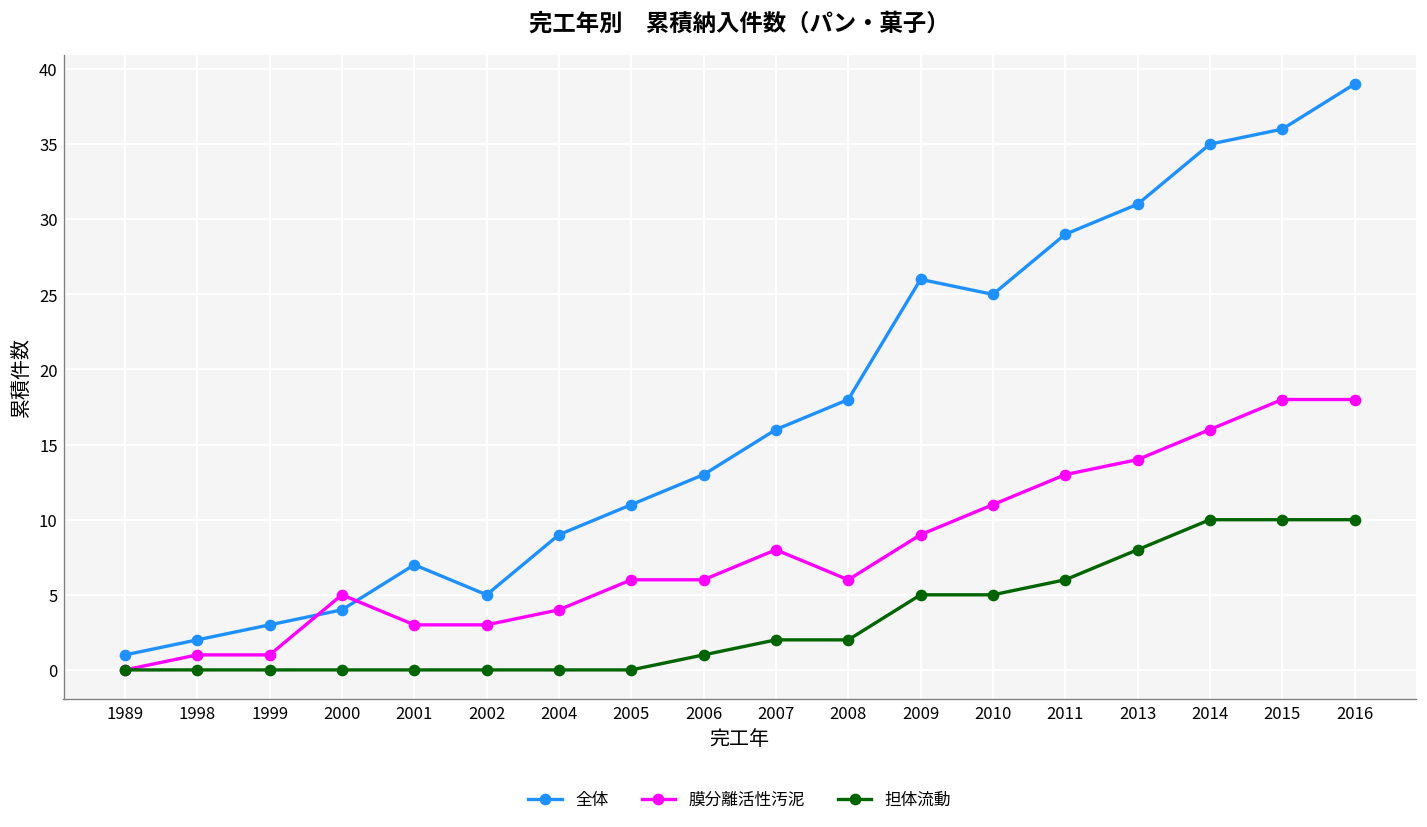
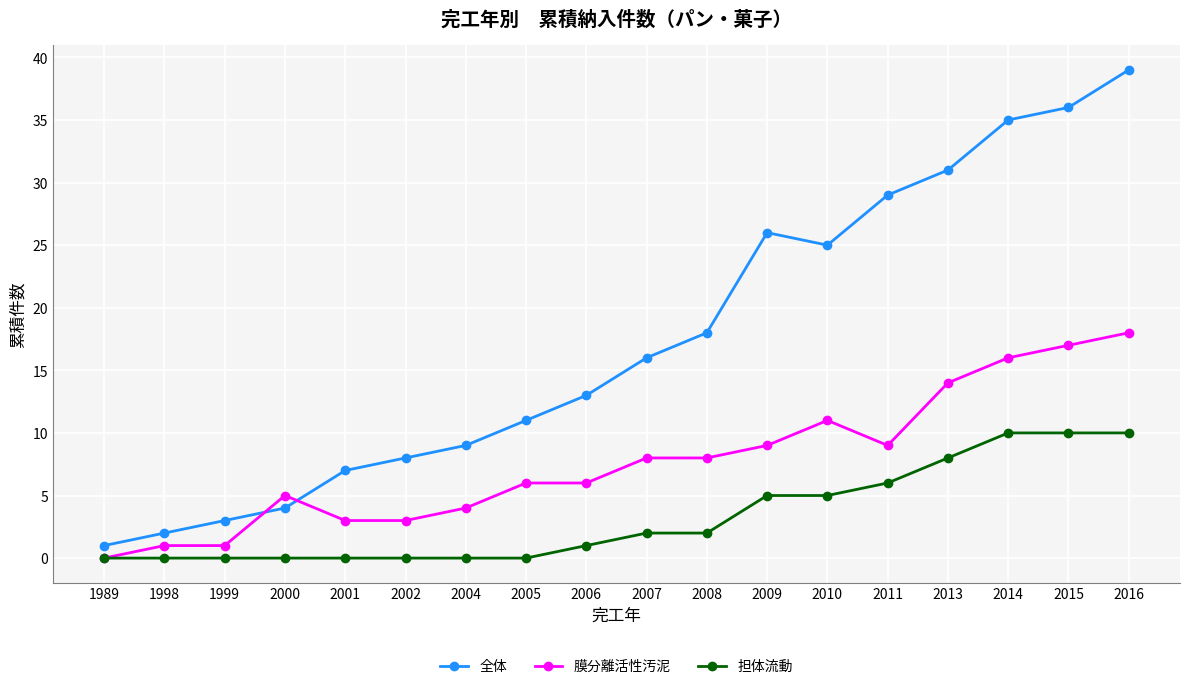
全体, 2002: 5 -> 8
膜分離活性汚泥, 2008: 6 -> 8
膜分離活性汚泥, 2011: 13 -> 9
膜分離活性汚泥, 2015: 18 -> 17
